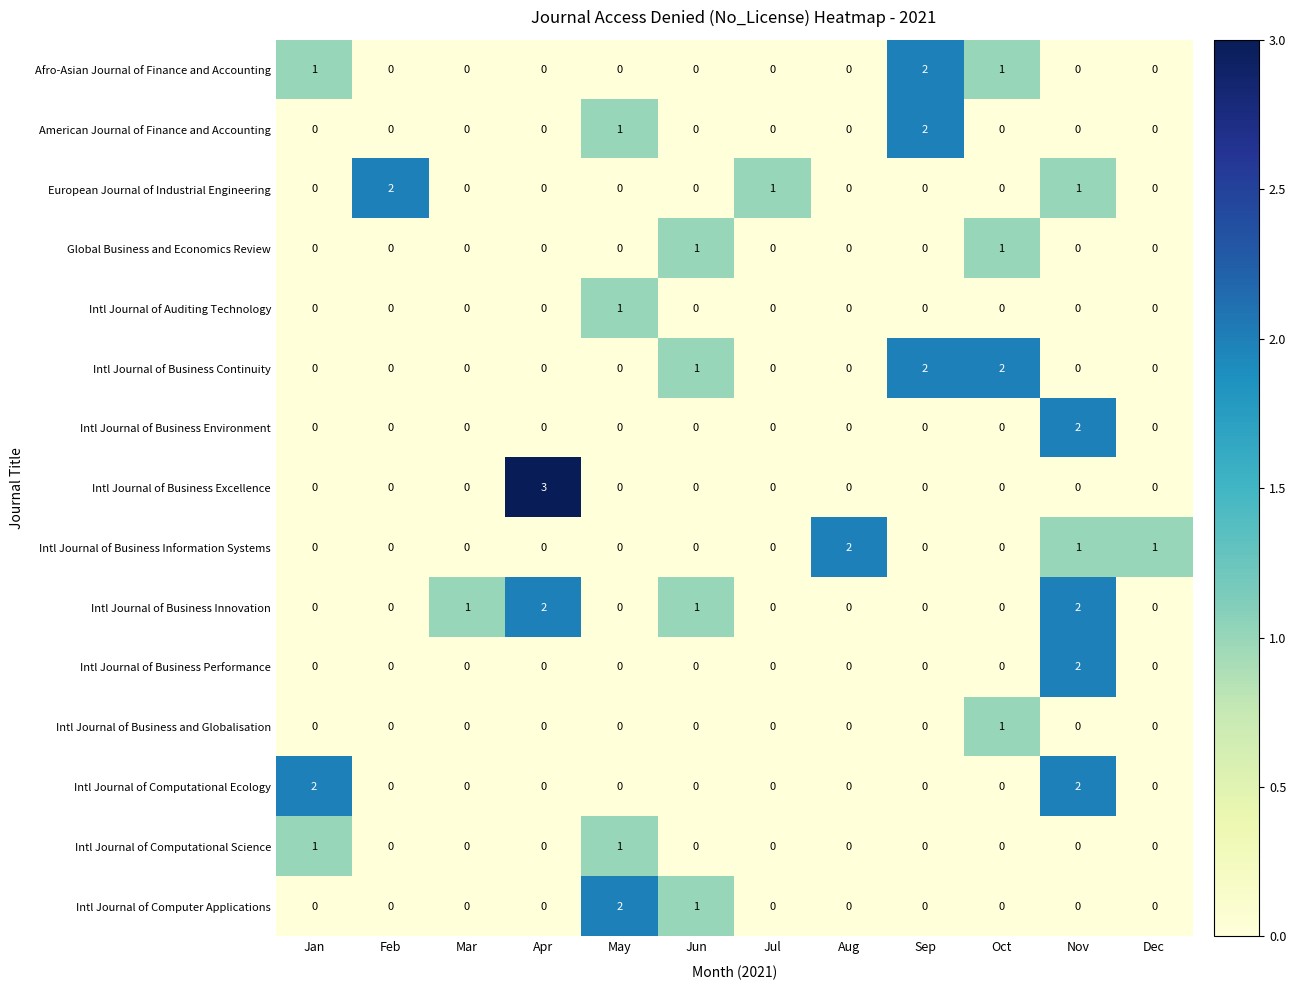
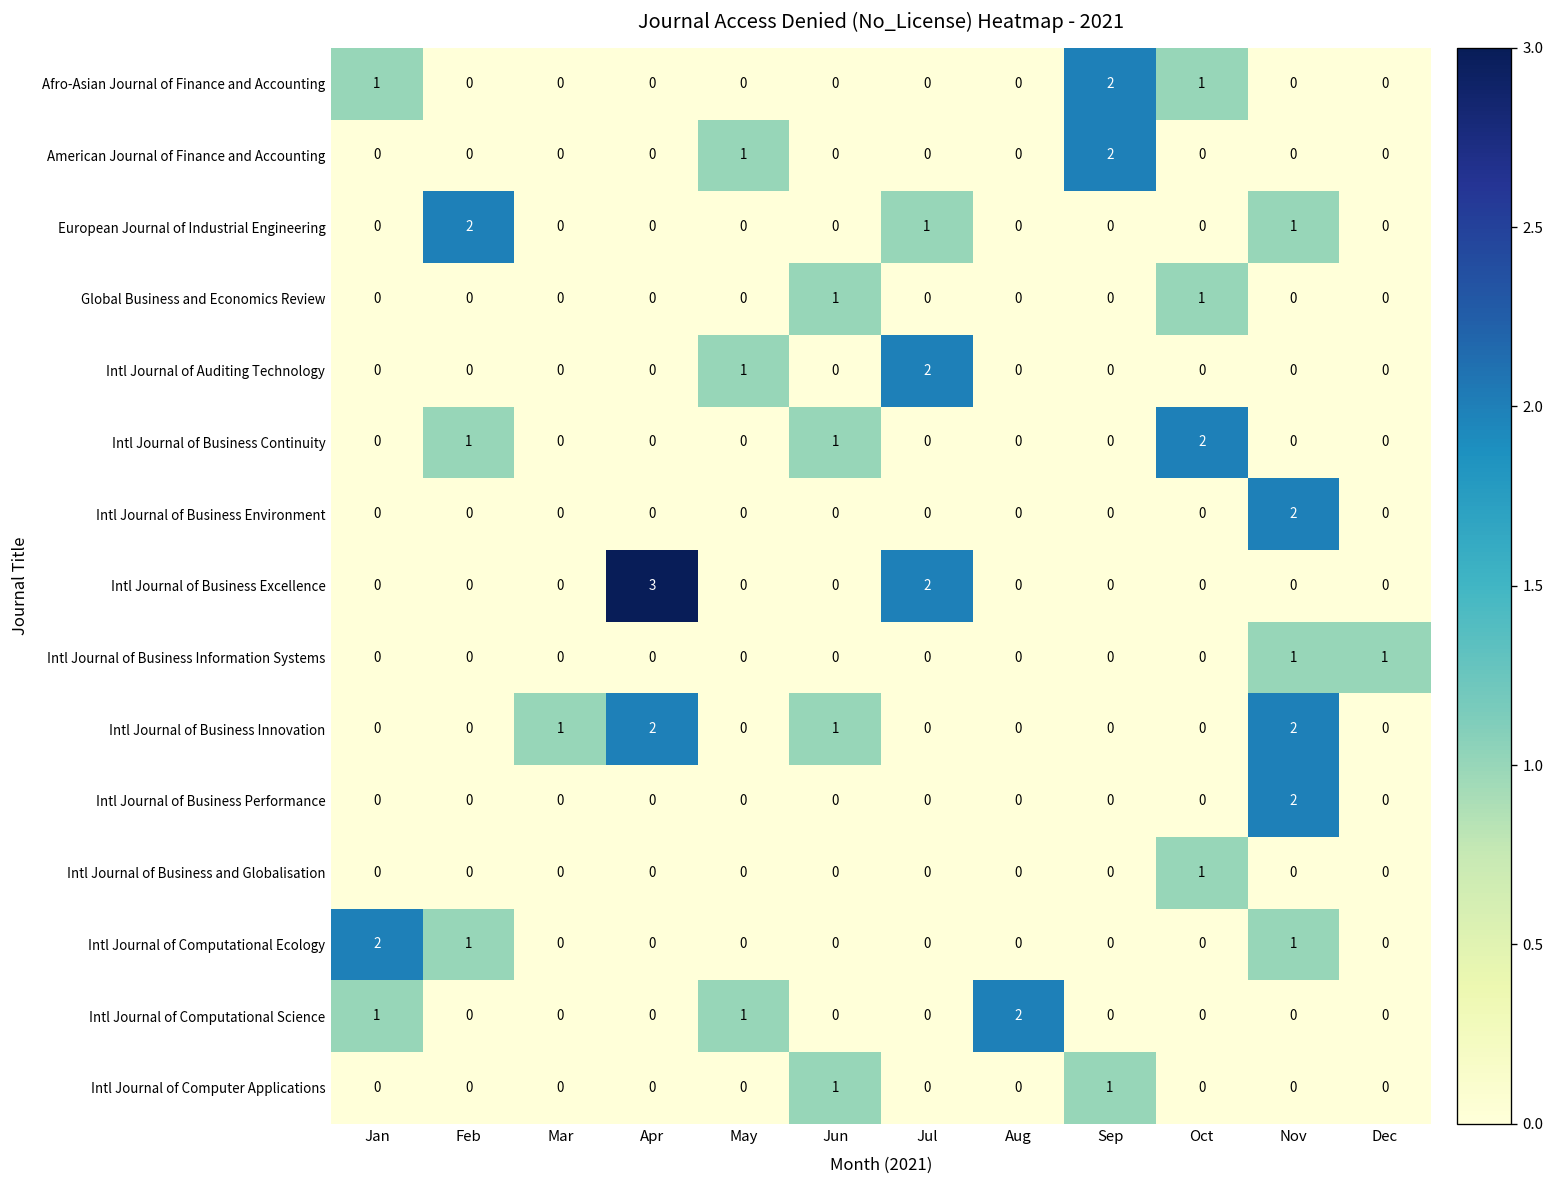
Intl Journal of Auditing Technology, Jul: 0 -> 2
Intl Journal of Business Continuity, Feb: 0 -> 1
Intl Journal of Business Continuity, Sep: 2 -> 0
Intl Journal of Business Excellence, Jul: 0 -> 2
Intl Journal of Business Information Systems, Aug: 2 -> 0
Intl Journal of Computational Ecology, Feb: 0 -> 1
Intl Journal of Computational Ecology, Nov: 2 -> 1
Intl Journal of Computational Science, Aug: 0 -> 2
Intl Journal of Computer Applications, May: 2 -> 0
Intl Journal of Computer Applications, Sep: 0 -> 1
